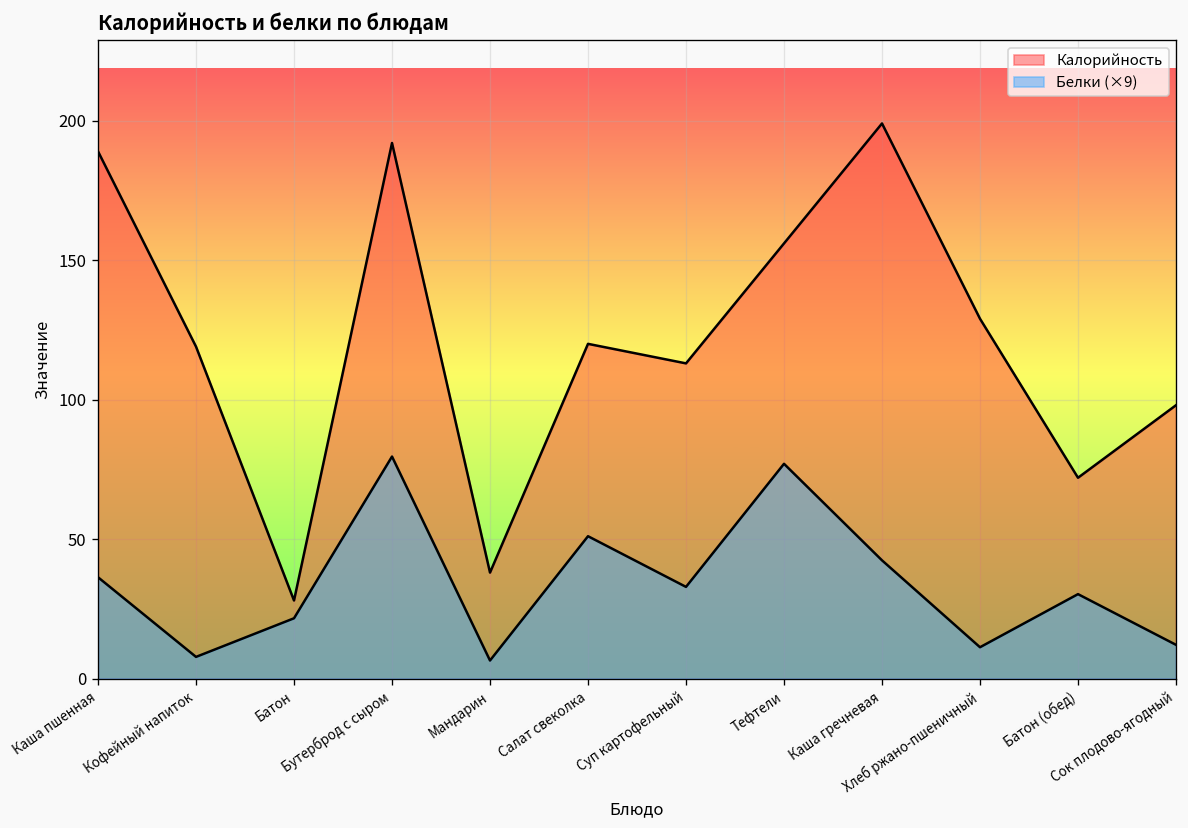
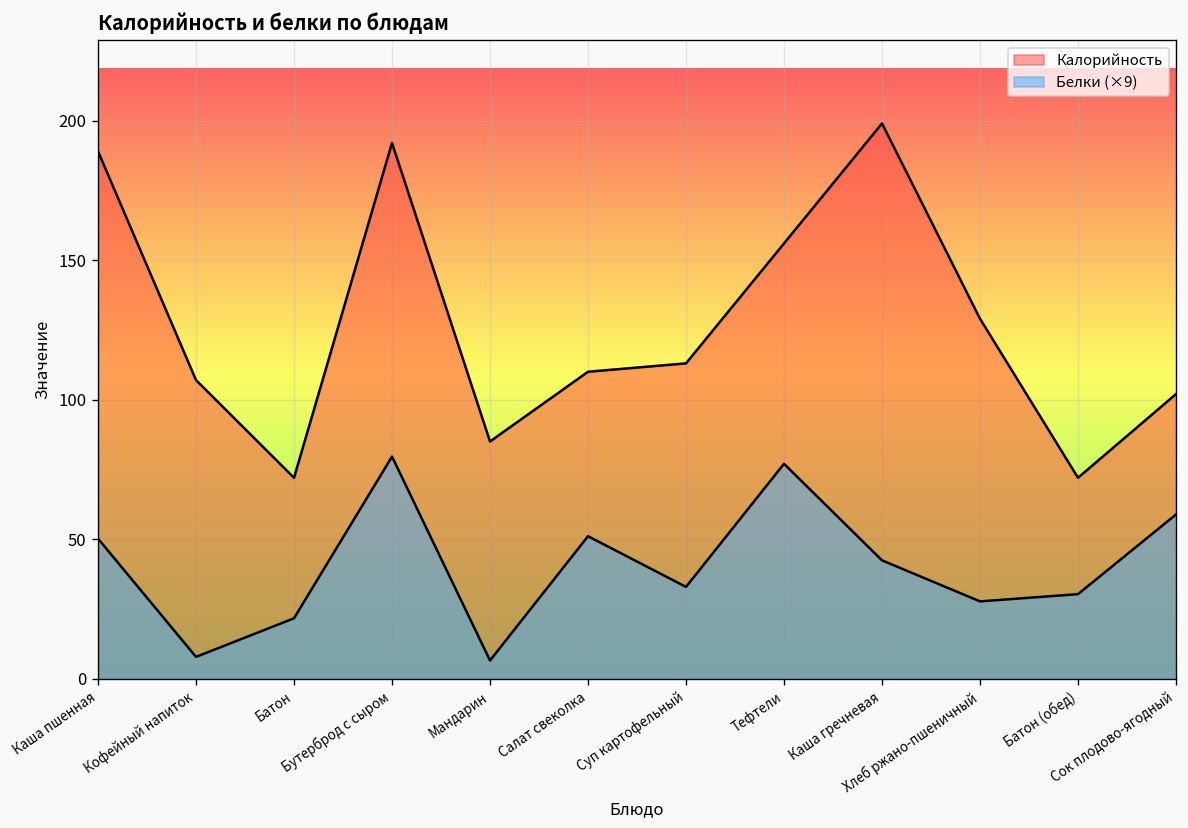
Белки (×9), Каша пшенная: 36 -> 50
Калорийность, Кофейный напиток: 119 -> 107
Калорийность, Батон: 28 -> 72
Калорийность, Мандарин: 38 -> 85
Калорийность, Салат свеколка: 120 -> 110
Белки (×9), Хлеб ржано-пшеничный: 11 -> 28
Калорийность, Сок плодово-ягодный: 98 -> 102
Белки (×9), Сок плодово-ягодный: 12 -> 59
